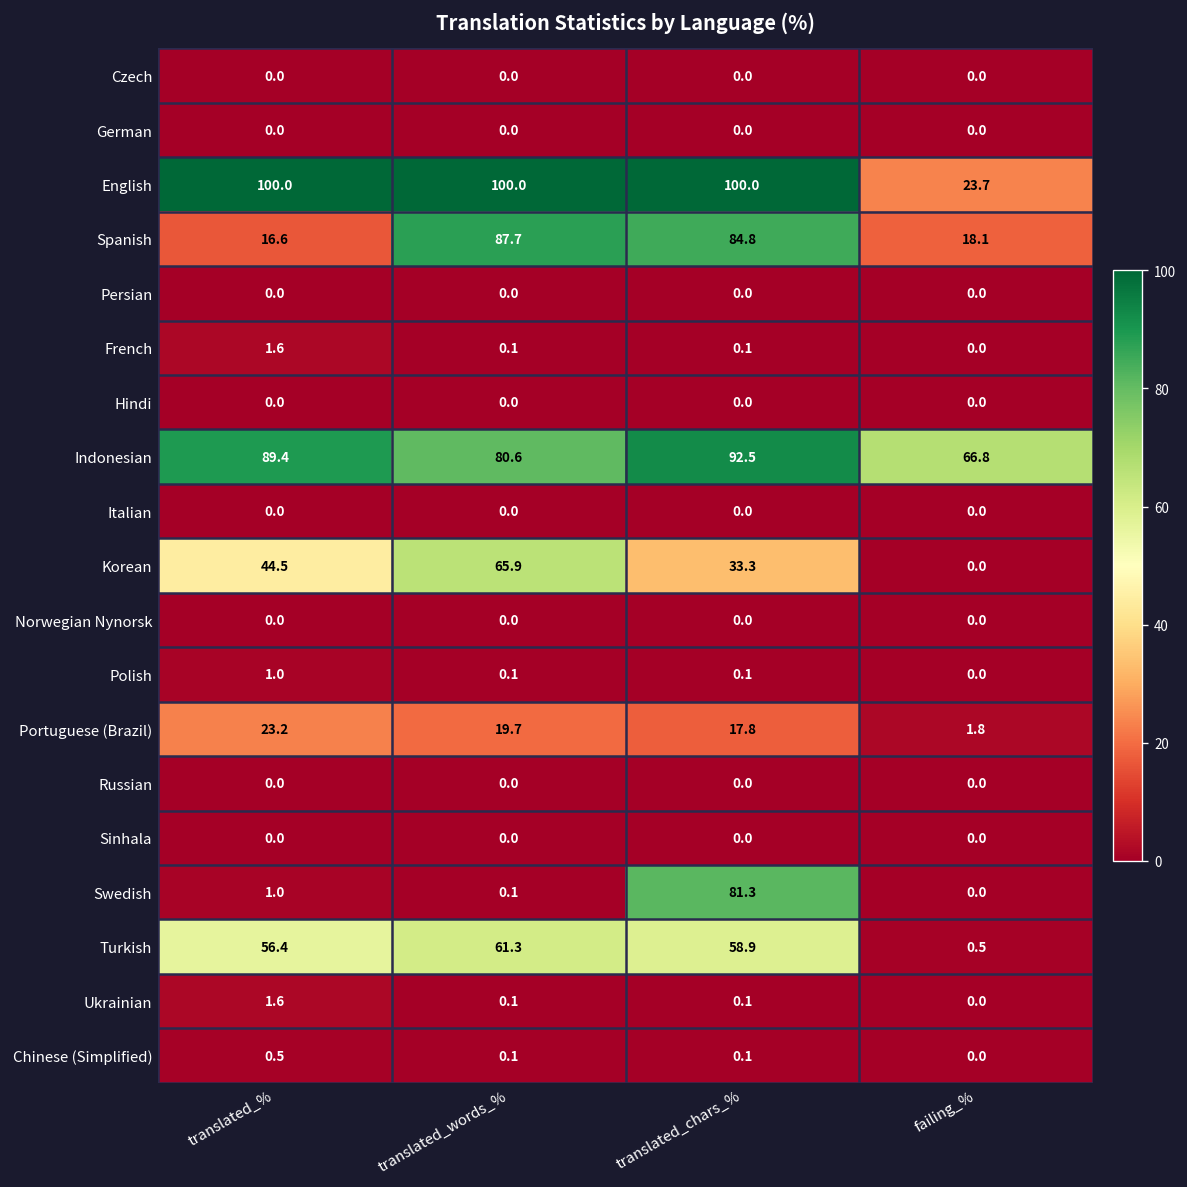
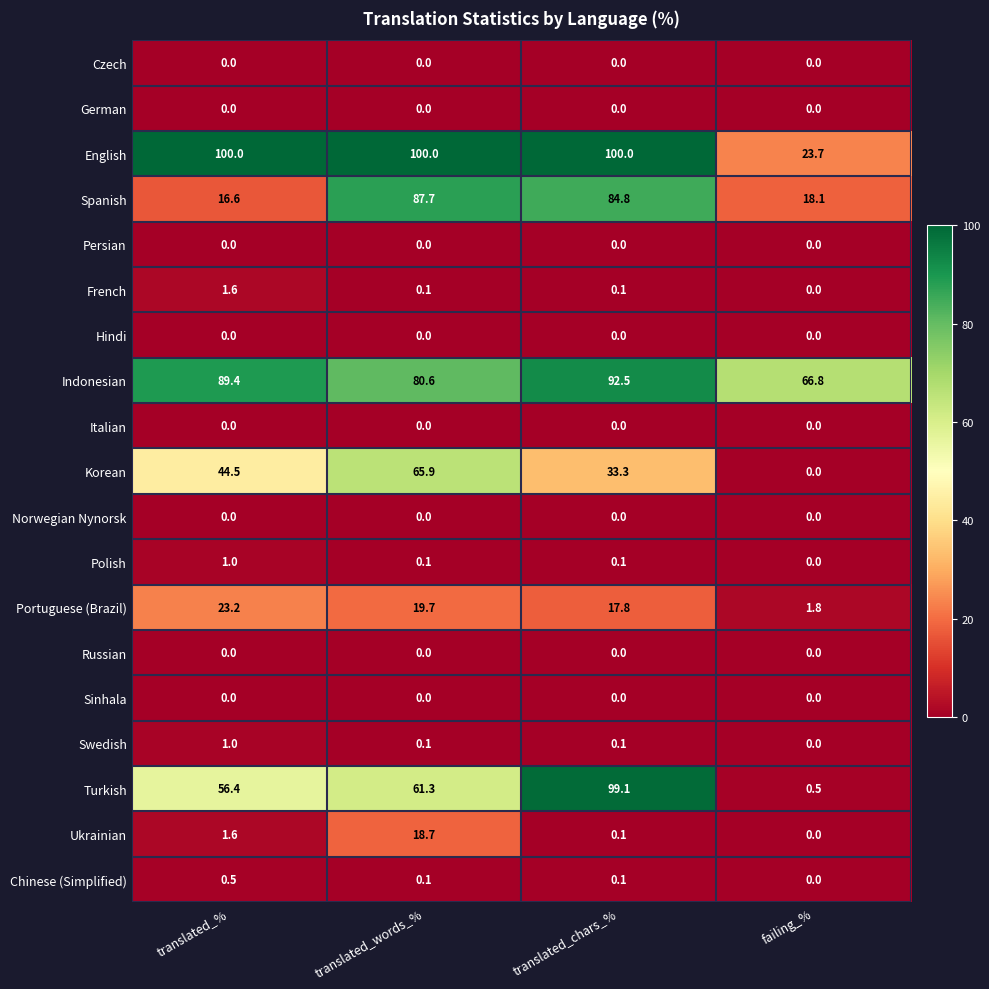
Swedish, translated_chars_%: 81.3 -> 0.1
Turkish, translated_chars_%: 58.9 -> 99.1
Ukrainian, translated_words_%: 0.1 -> 18.7
